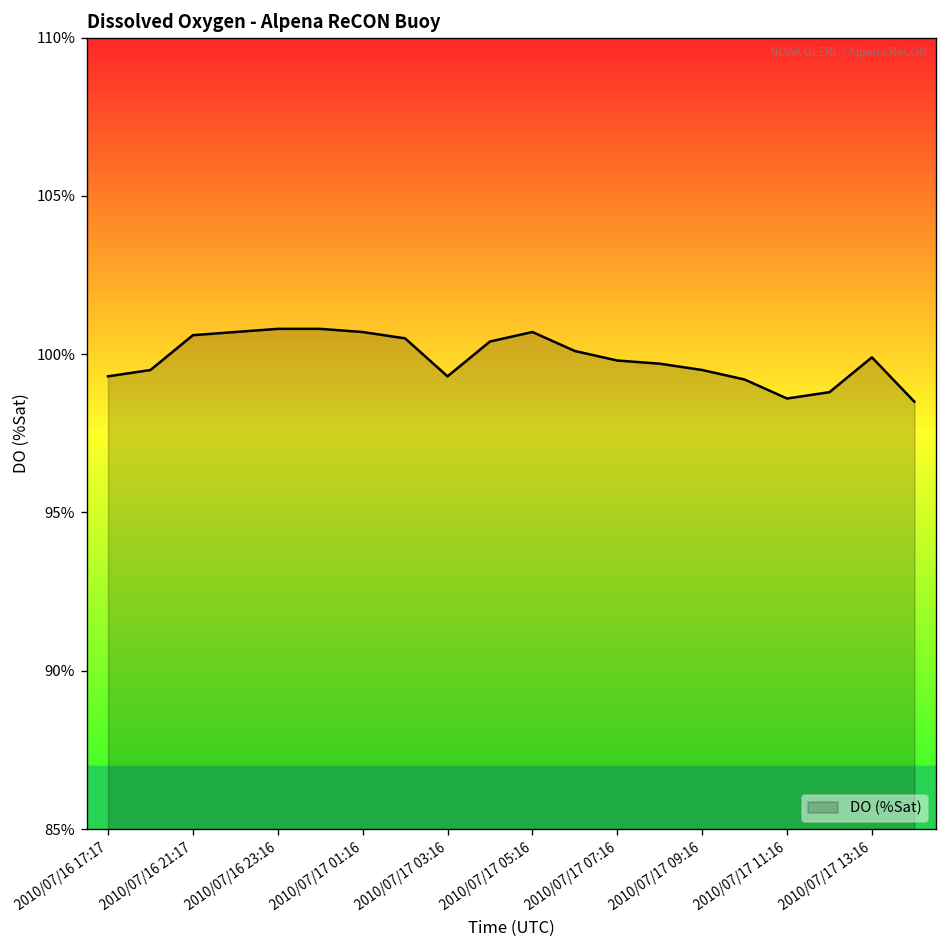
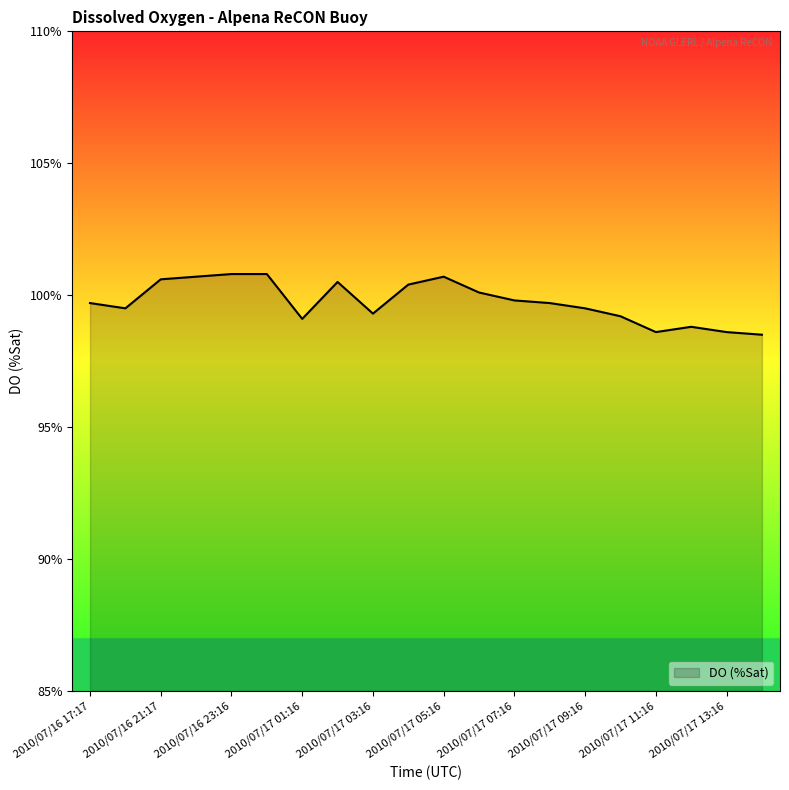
2010/07/16 17:17: 99.3% -> 99.7%
2010/07/17 01:16: 100.7% -> 99.1%
2010/07/17 13:16: 99.9% -> 98.6%
